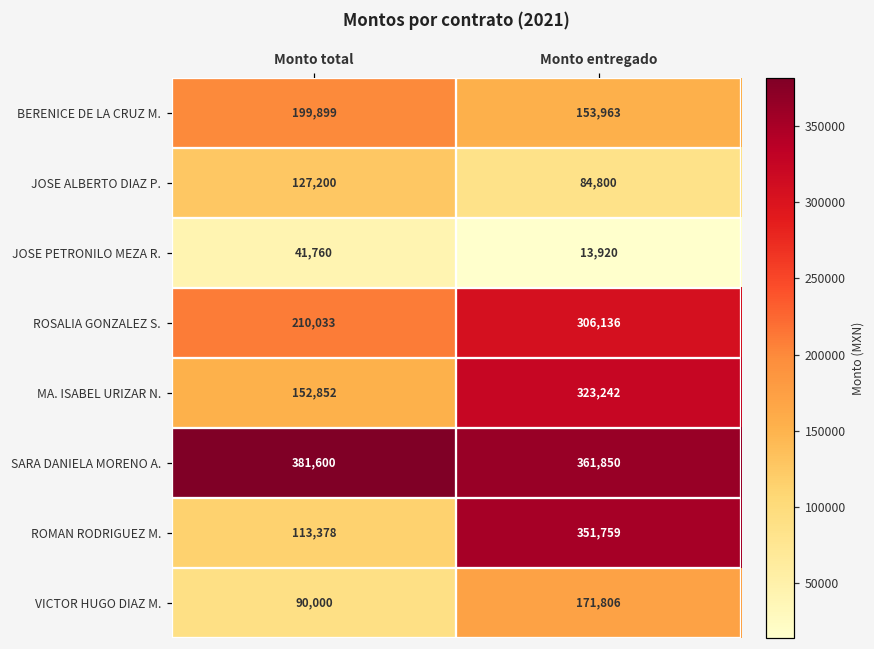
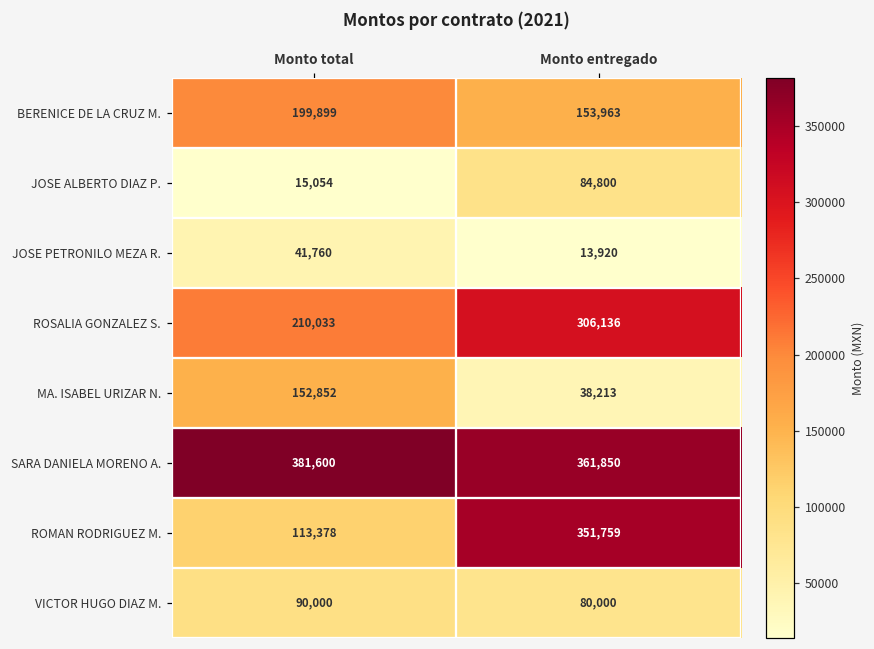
JOSE ALBERTO DIAZ P., Monto total: 127,200 -> 15,054
MA. ISABEL URIZAR N., Monto entregado: 323,242 -> 38,213
VICTOR HUGO DIAZ M., Monto entregado: 171,806 -> 80,000
